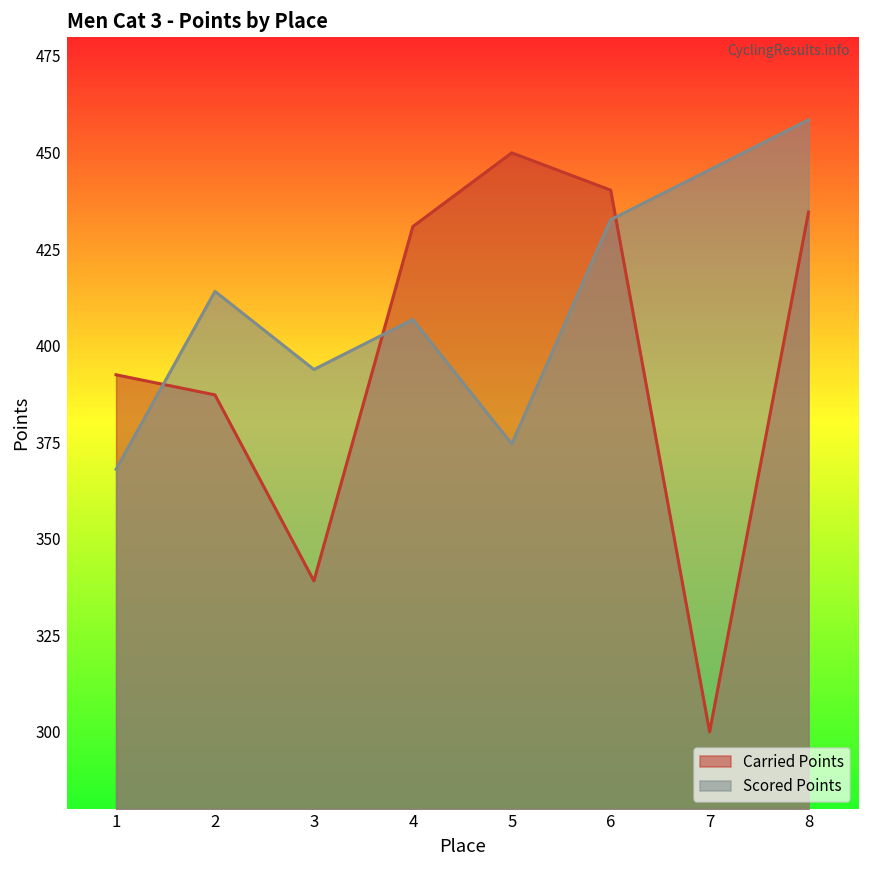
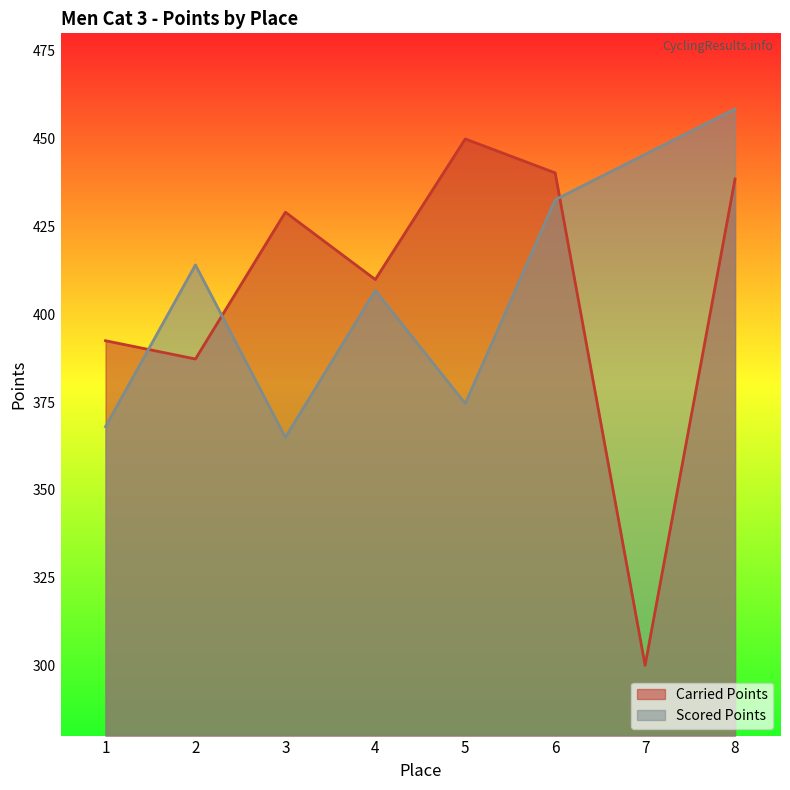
Carried Points, 3: 339 -> 429
Scored Points, 3: 394 -> 365
Carried Points, 4: 431 -> 410
Carried Points, 8: 435 -> 439
